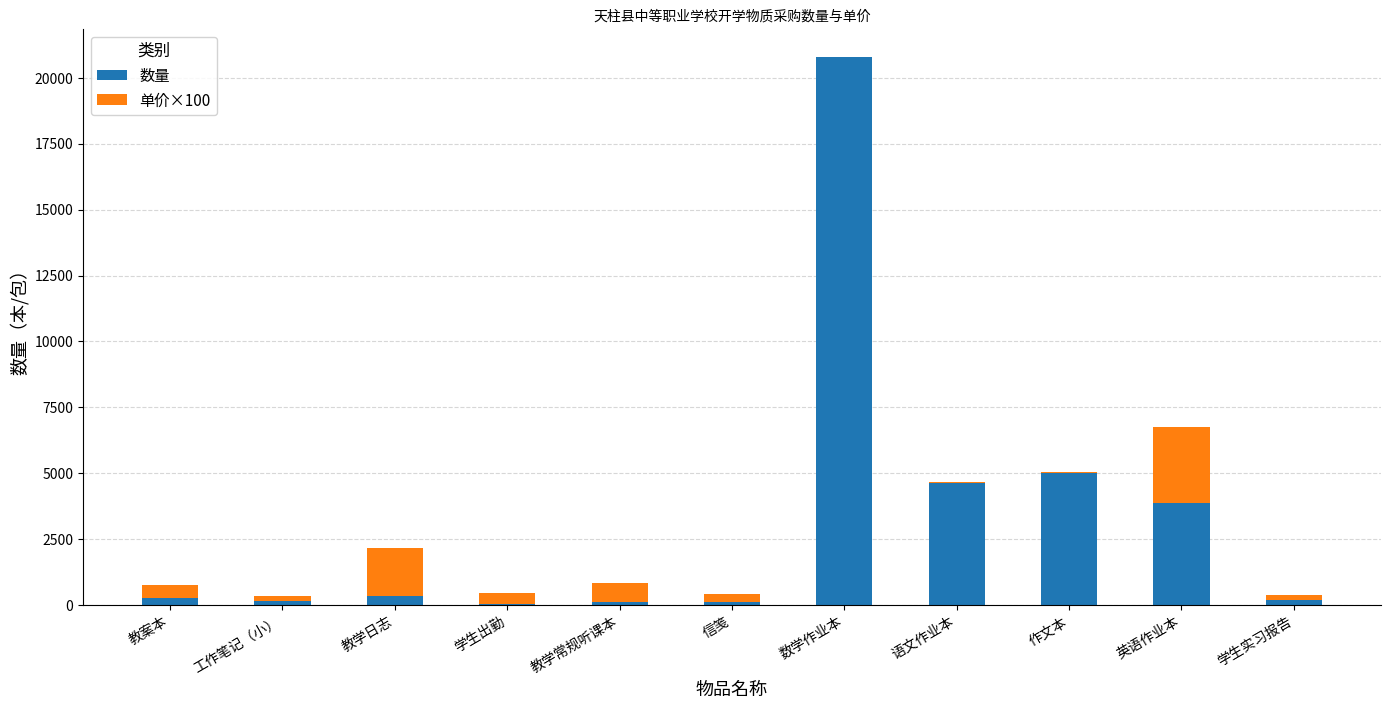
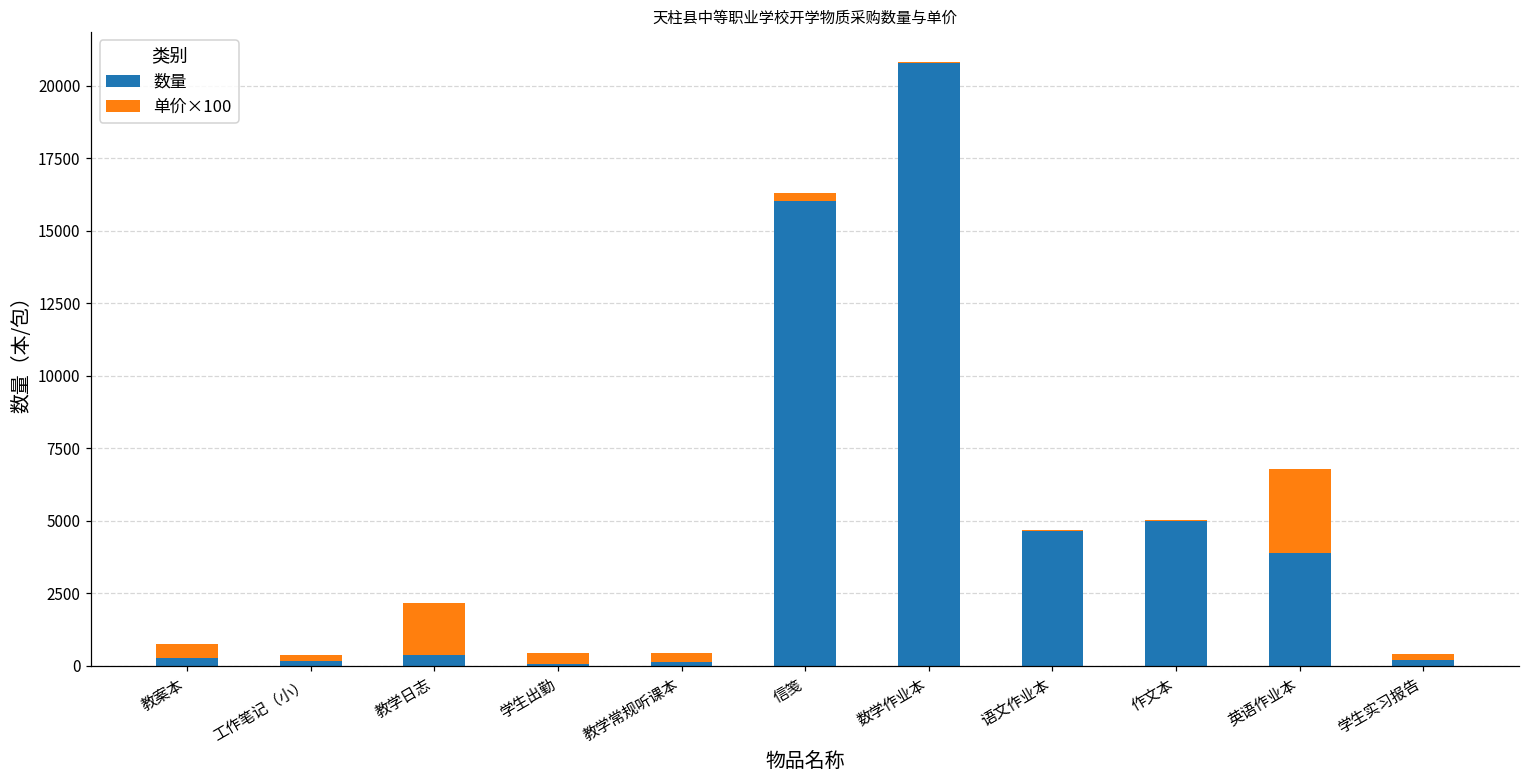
单价×100, 教学常规听课本: 700 -> 300
数量, 信笺: 100 -> 16000
